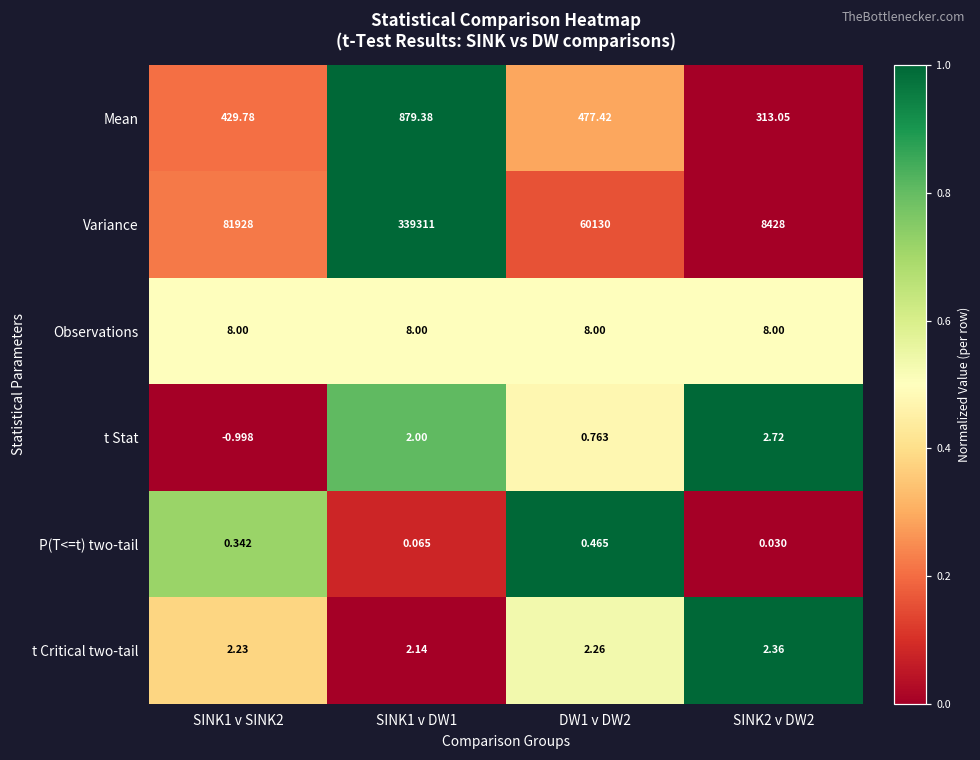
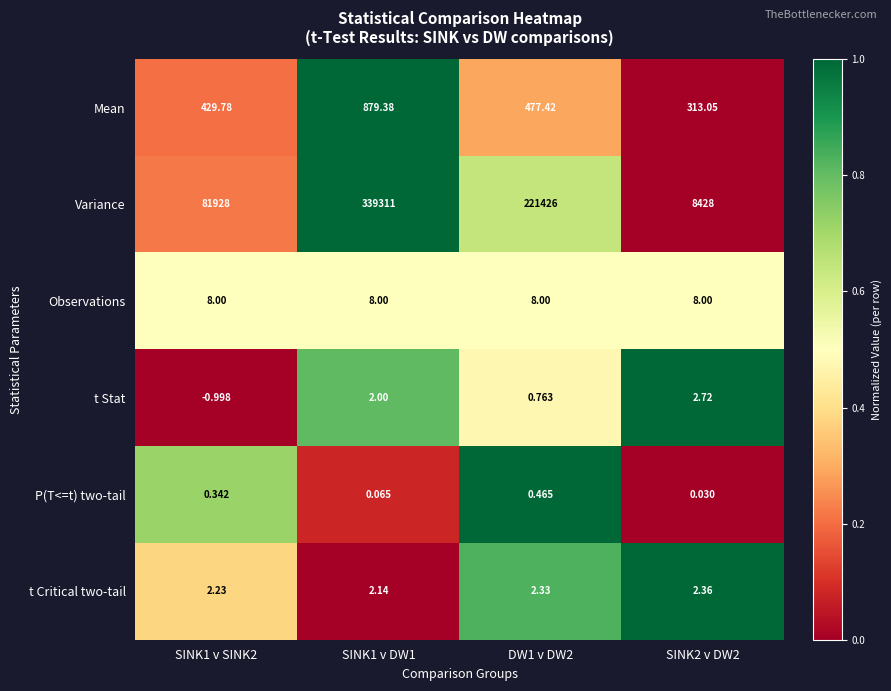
Variance, DW1 v DW2: 60130 -> 221426
t Critical two-tail, DW1 v DW2: 2.26 -> 2.33
